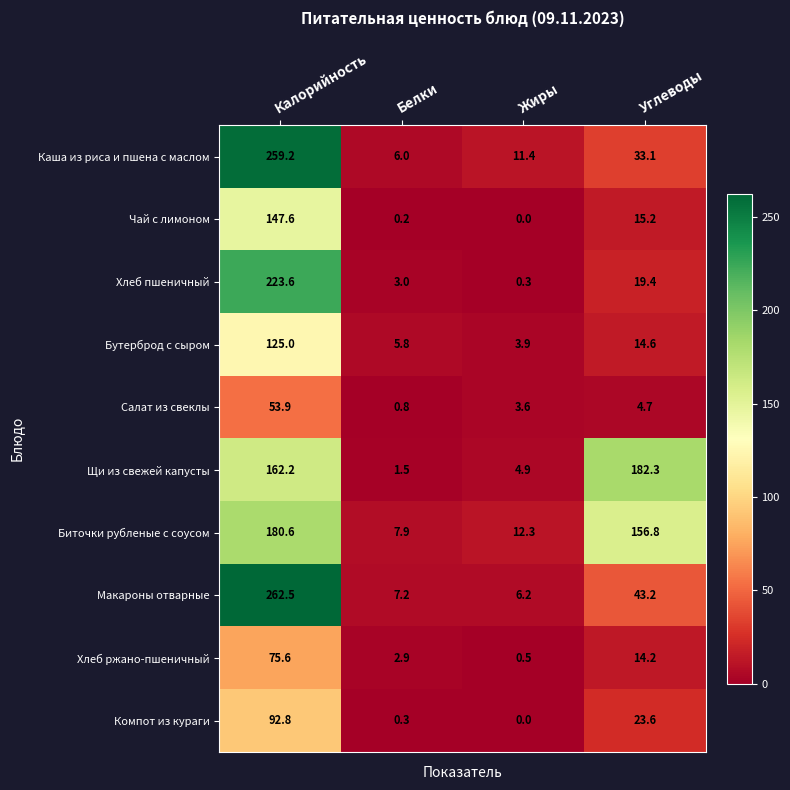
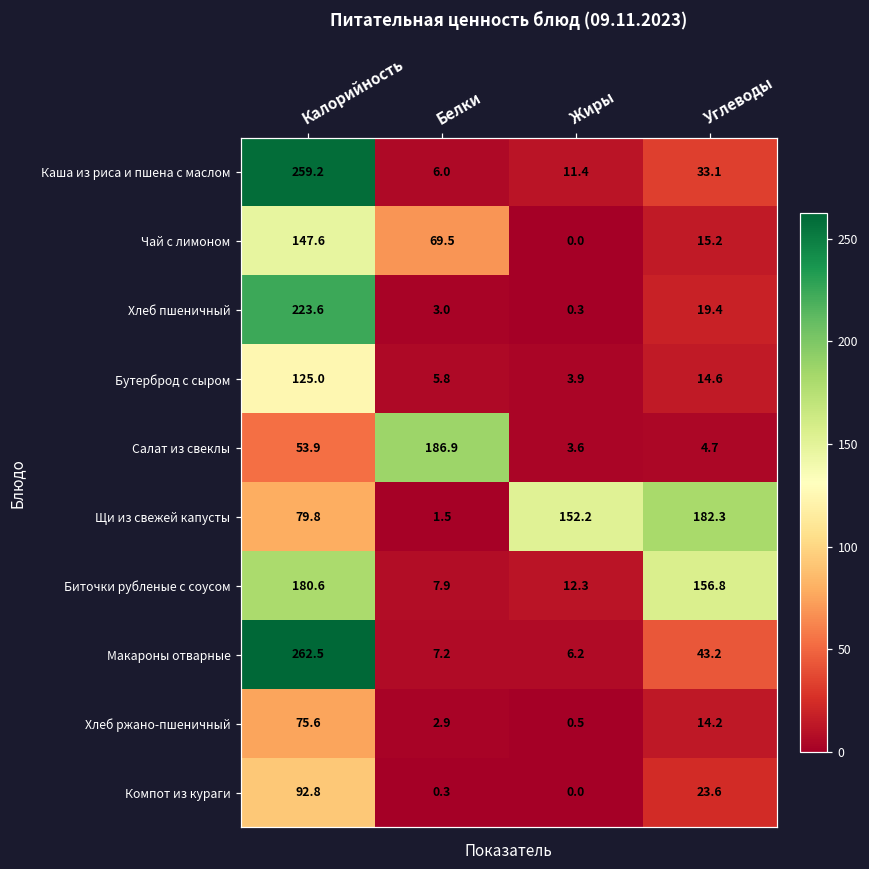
Чай с лимоном, Белки: 0.2 -> 69.5
Салат из свеклы, Белки: 0.8 -> 186.9
Щи из свежей капусты, Калорийность: 162.2 -> 79.8
Щи из свежей капусты, Жиры: 4.9 -> 152.2
